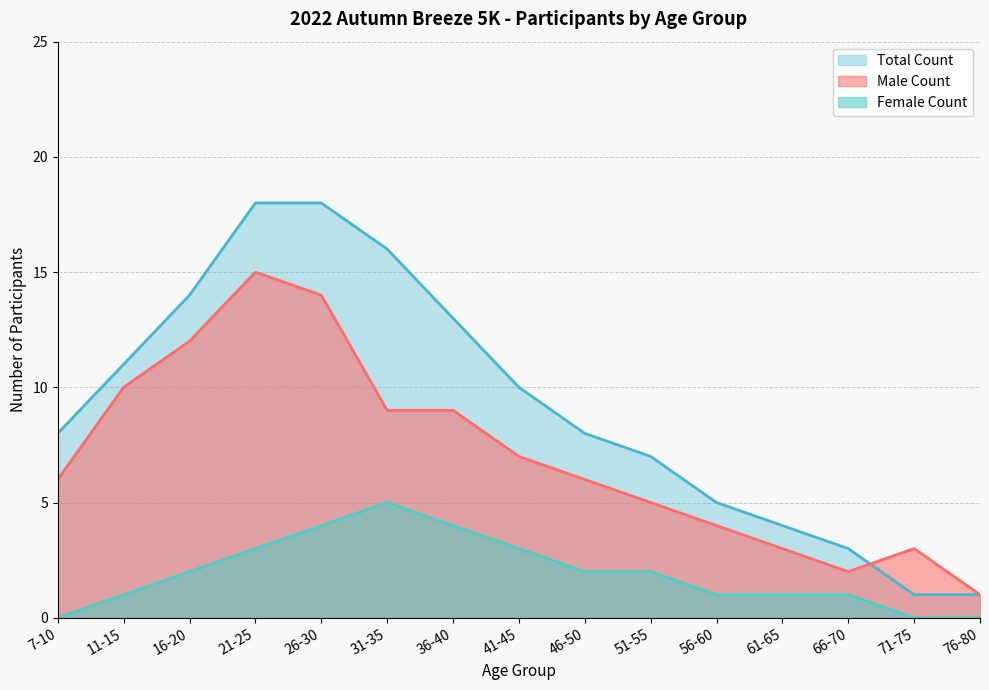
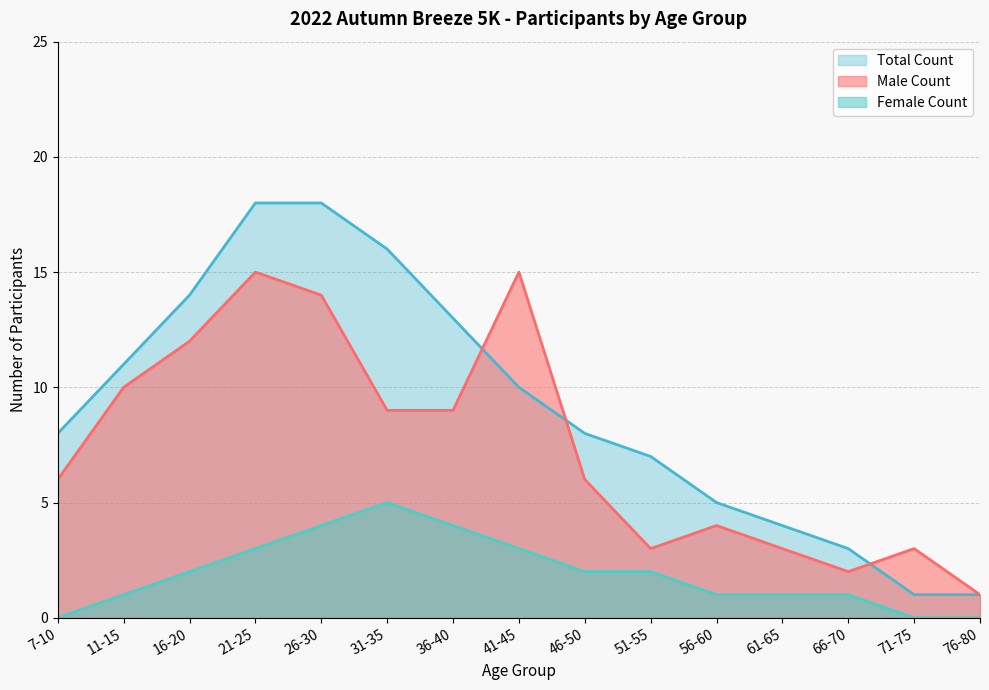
Male Count, 41-45: 7 -> 15
Male Count, 51-55: 5 -> 3
